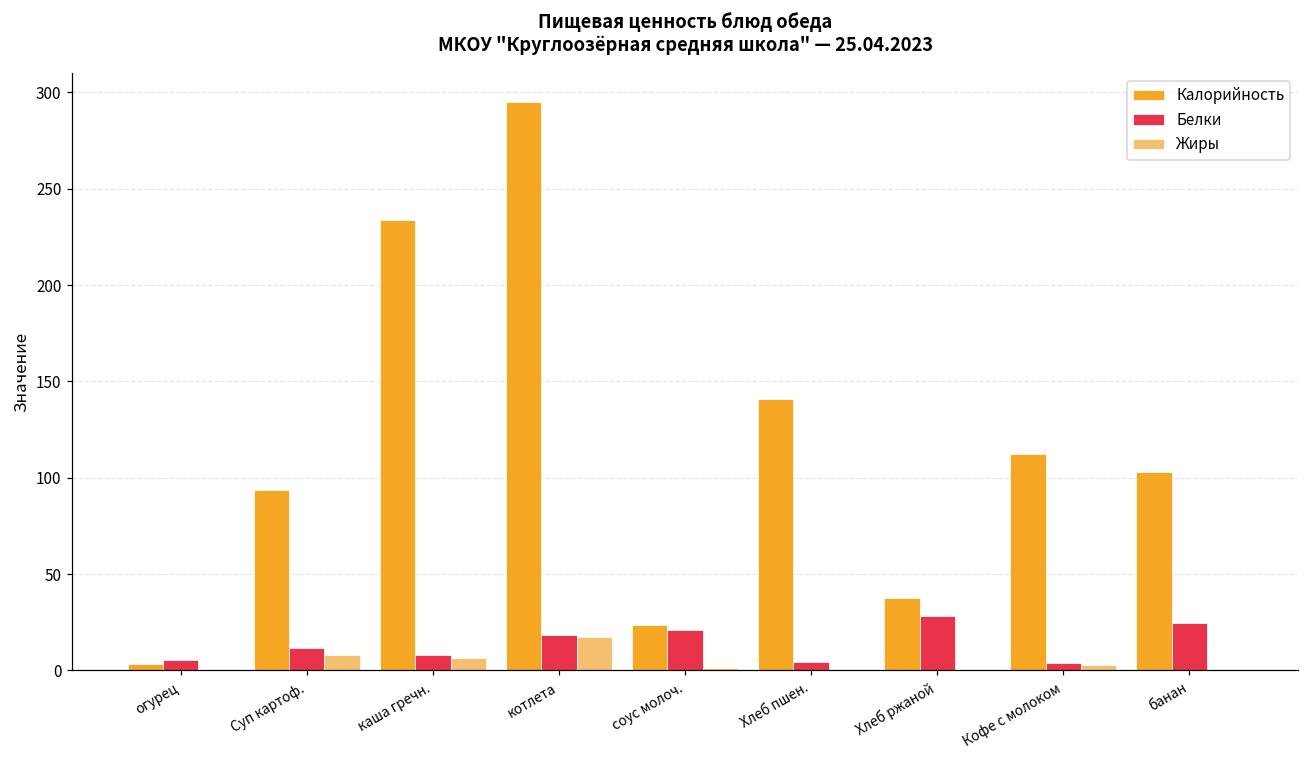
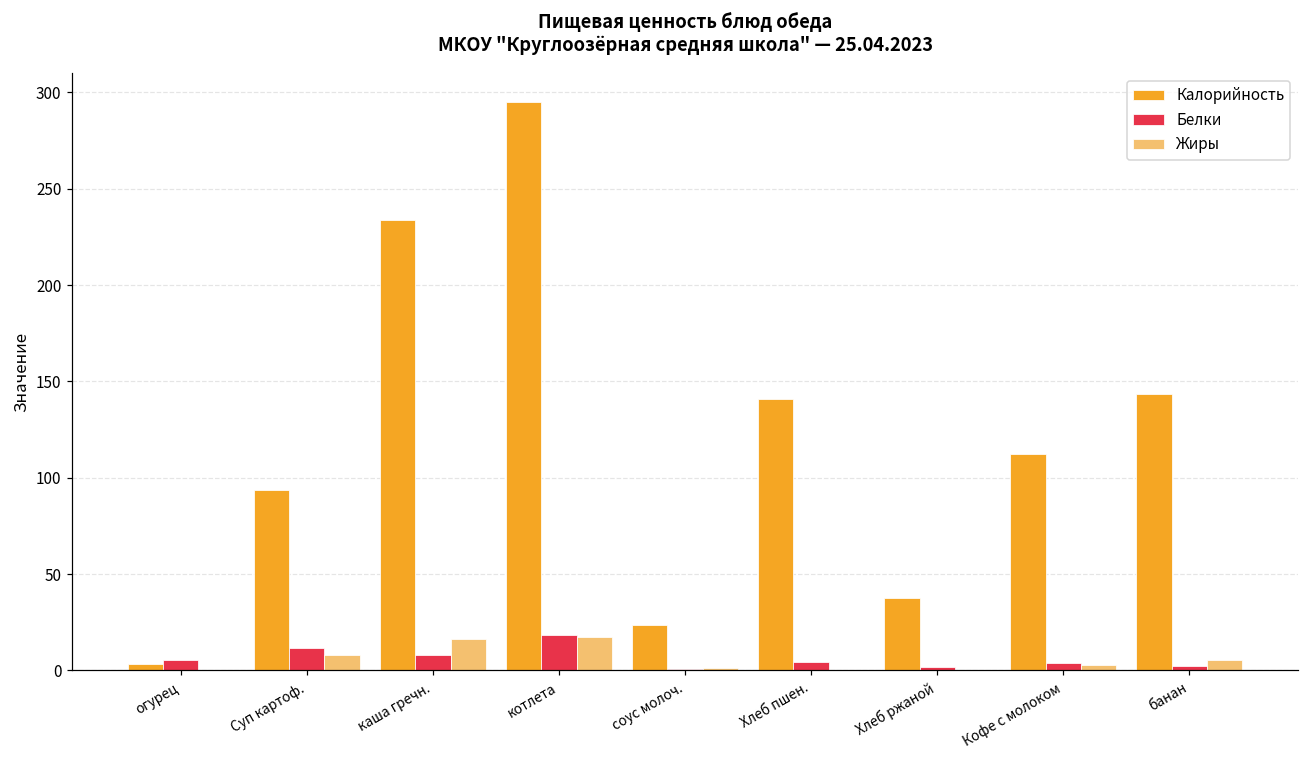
Жиры, каша гречн.: 6 -> 16
Белки, соус молоч.: 21 -> 1
Белки, Хлеб ржаной: 28 -> 2
Калорийность, банан: 103 -> 143
Белки, банан: 25 -> 2
Жиры, банан: 0 -> 5
